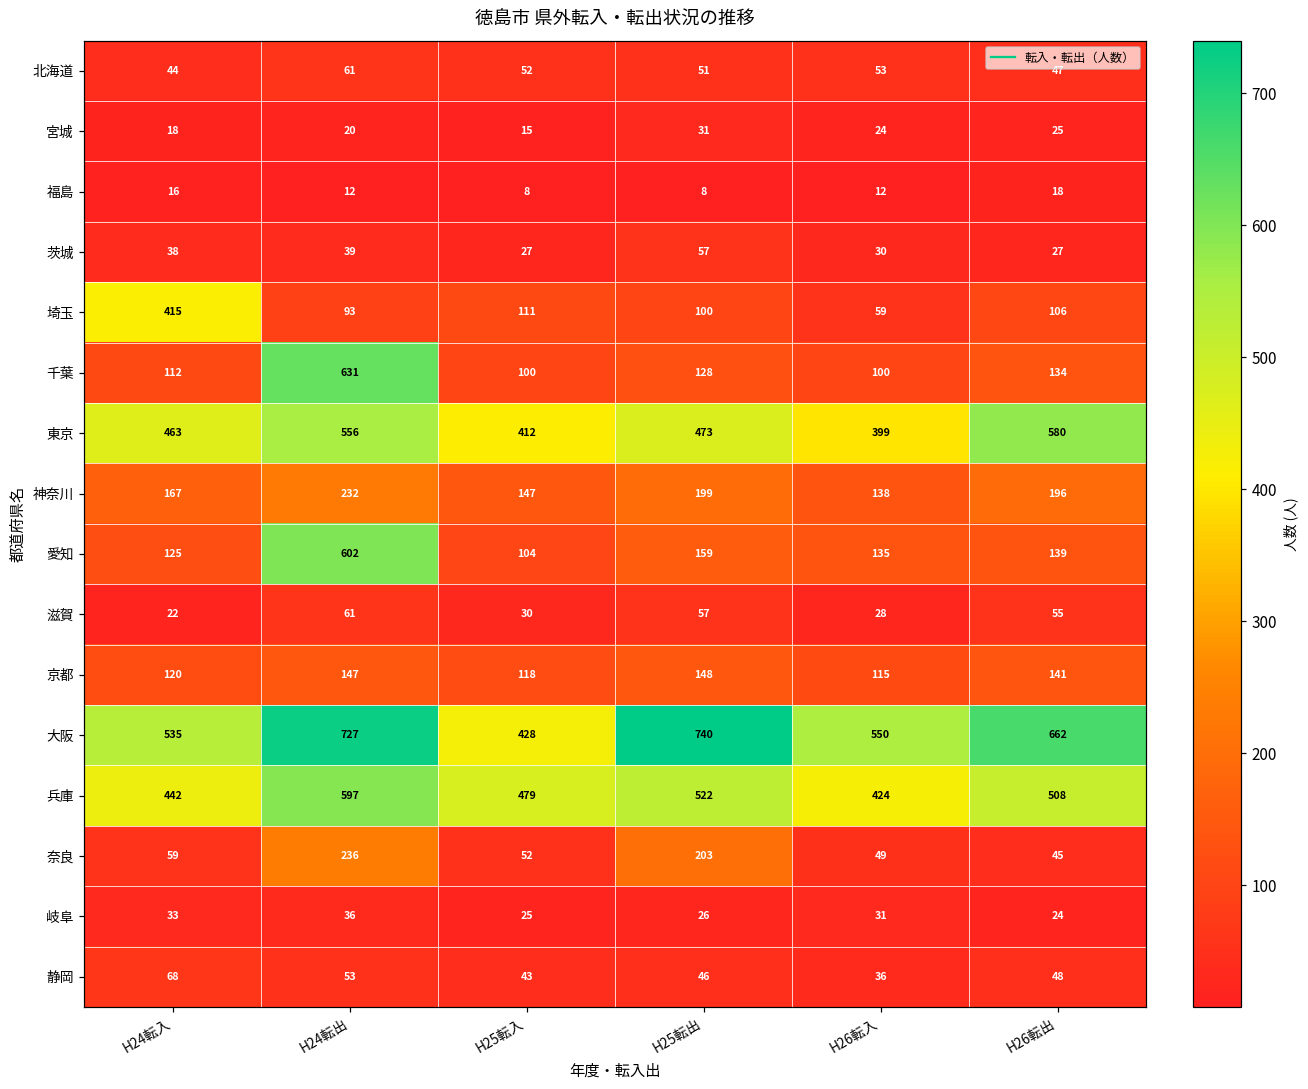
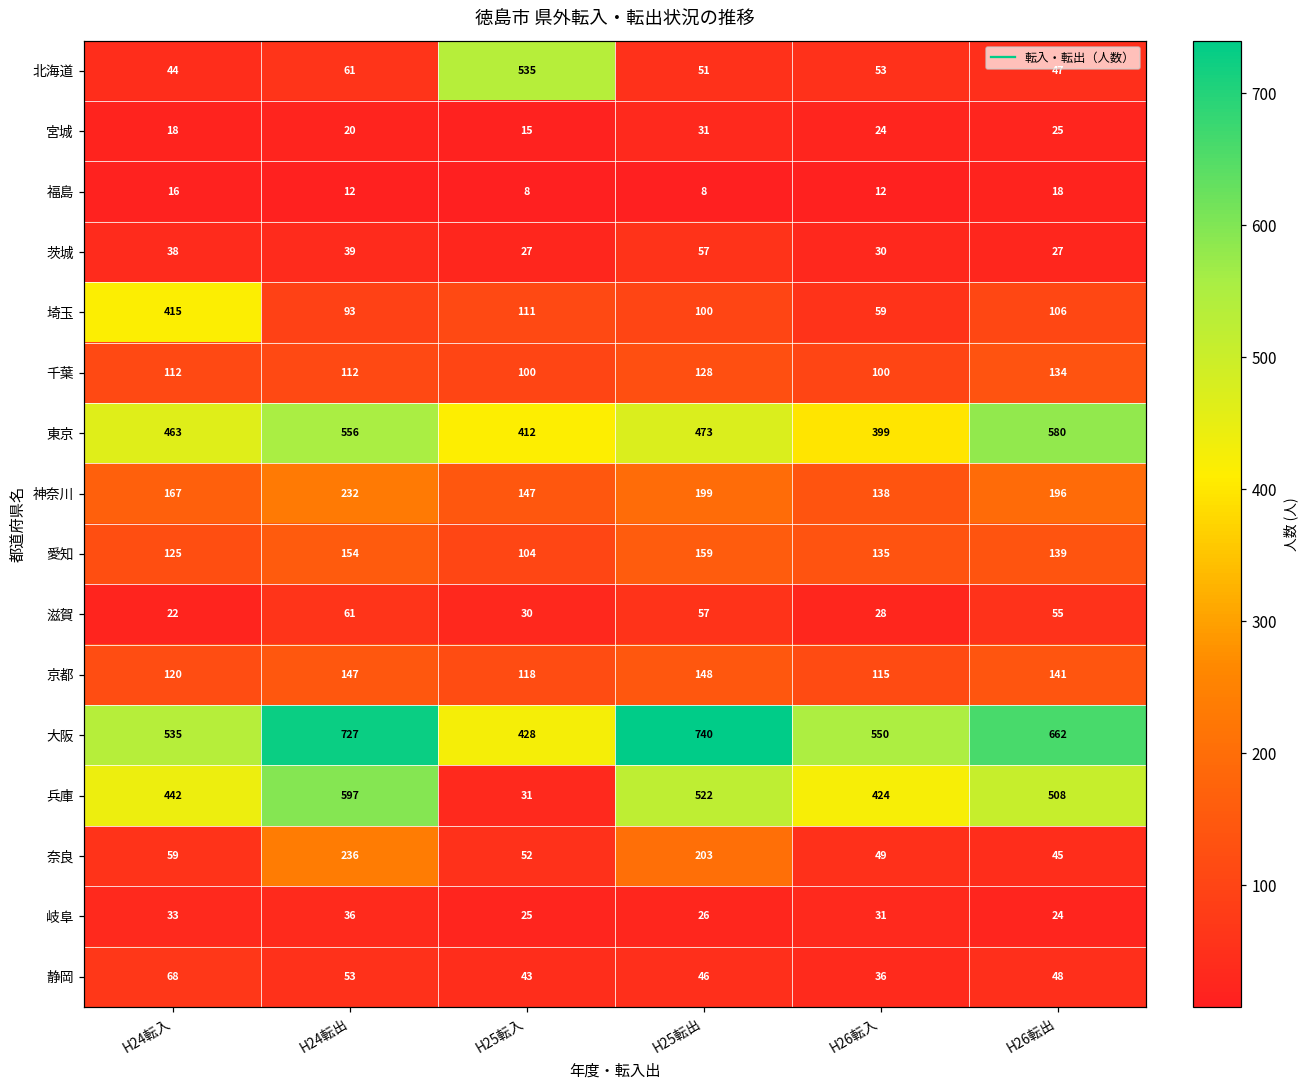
北海道, H25転入: 52 -> 535
千葉, H24転出: 631 -> 112
愛知, H24転出: 602 -> 154
兵庫, H25転入: 479 -> 31
